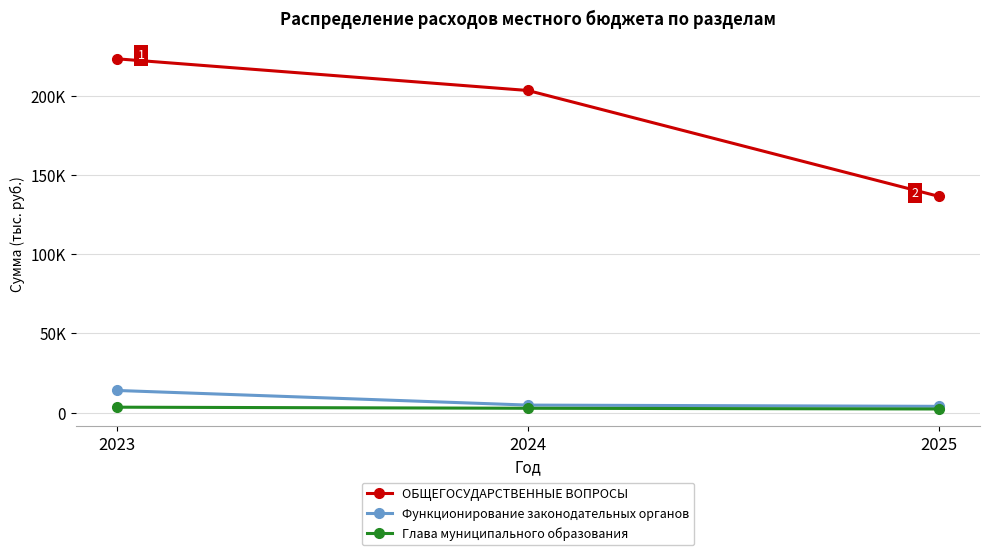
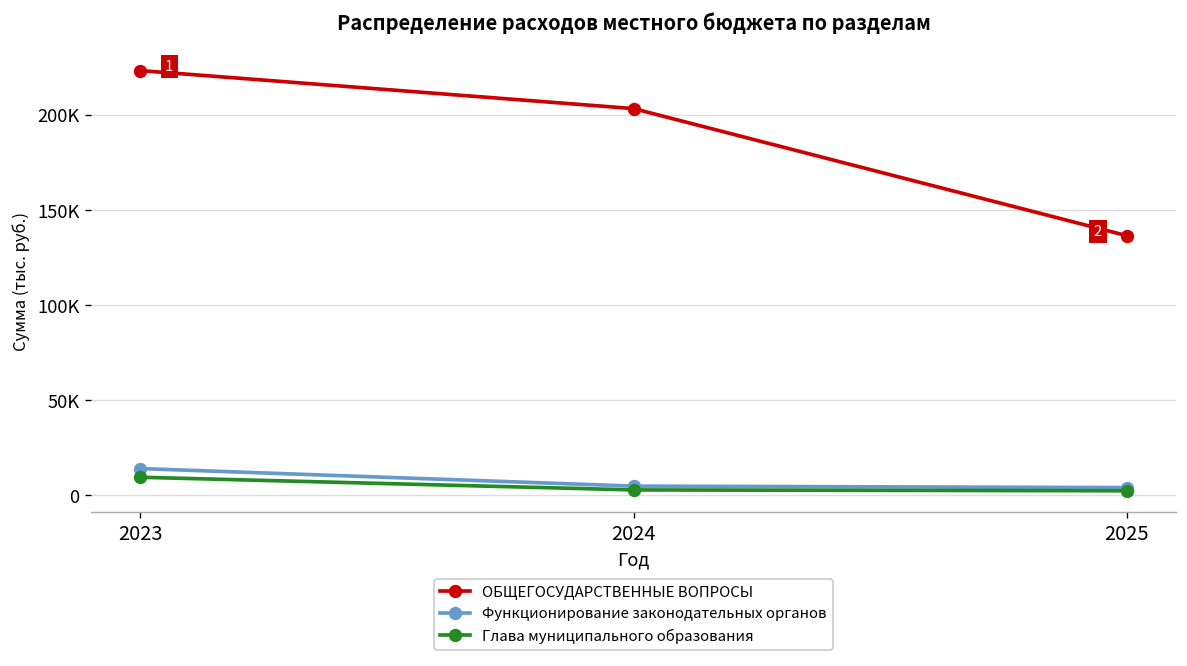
Глава муниципального образования, 2023: 4000 -> 9000
